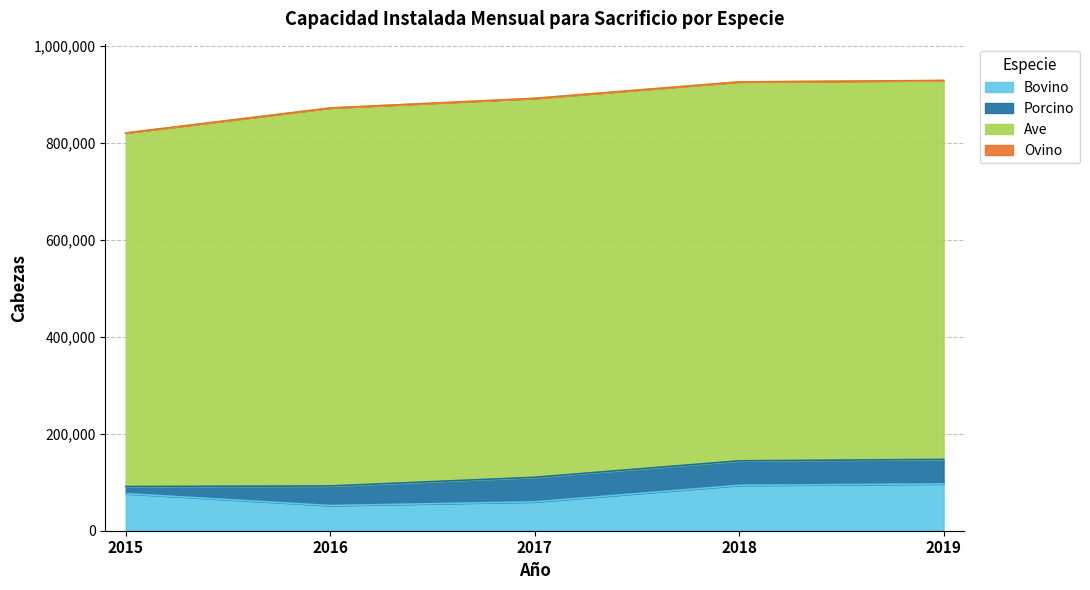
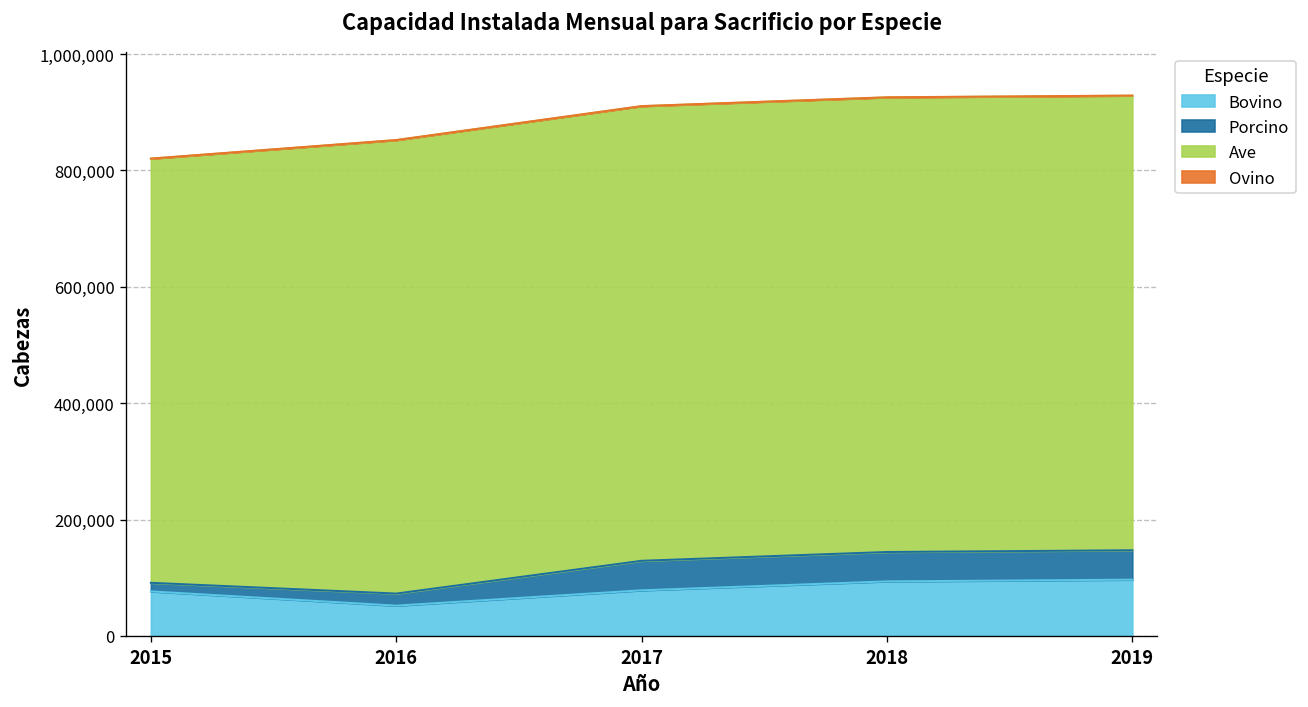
Porcino, 2016: 40,000 -> 20,000
Bovino, 2017: 60,000 -> 80,000
